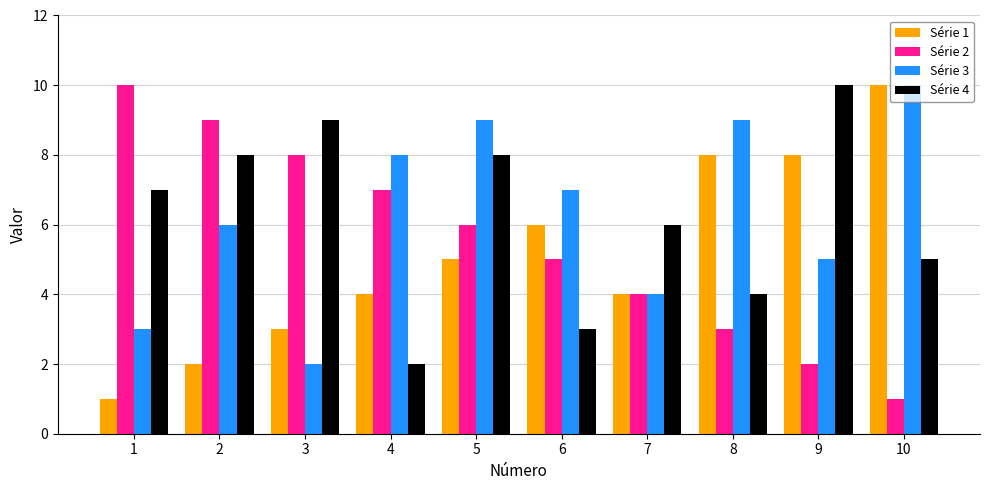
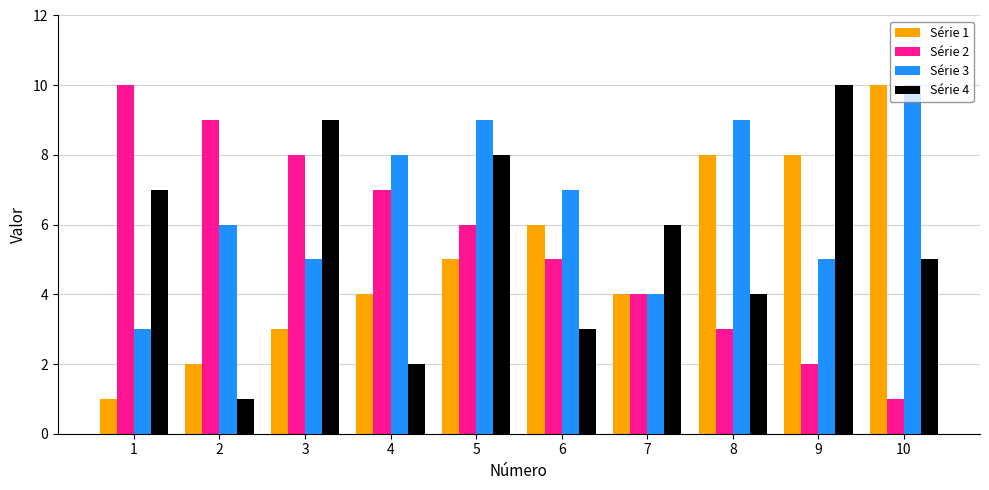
Série 4, 2: 8 -> 1
Série 3, 3: 2 -> 5
